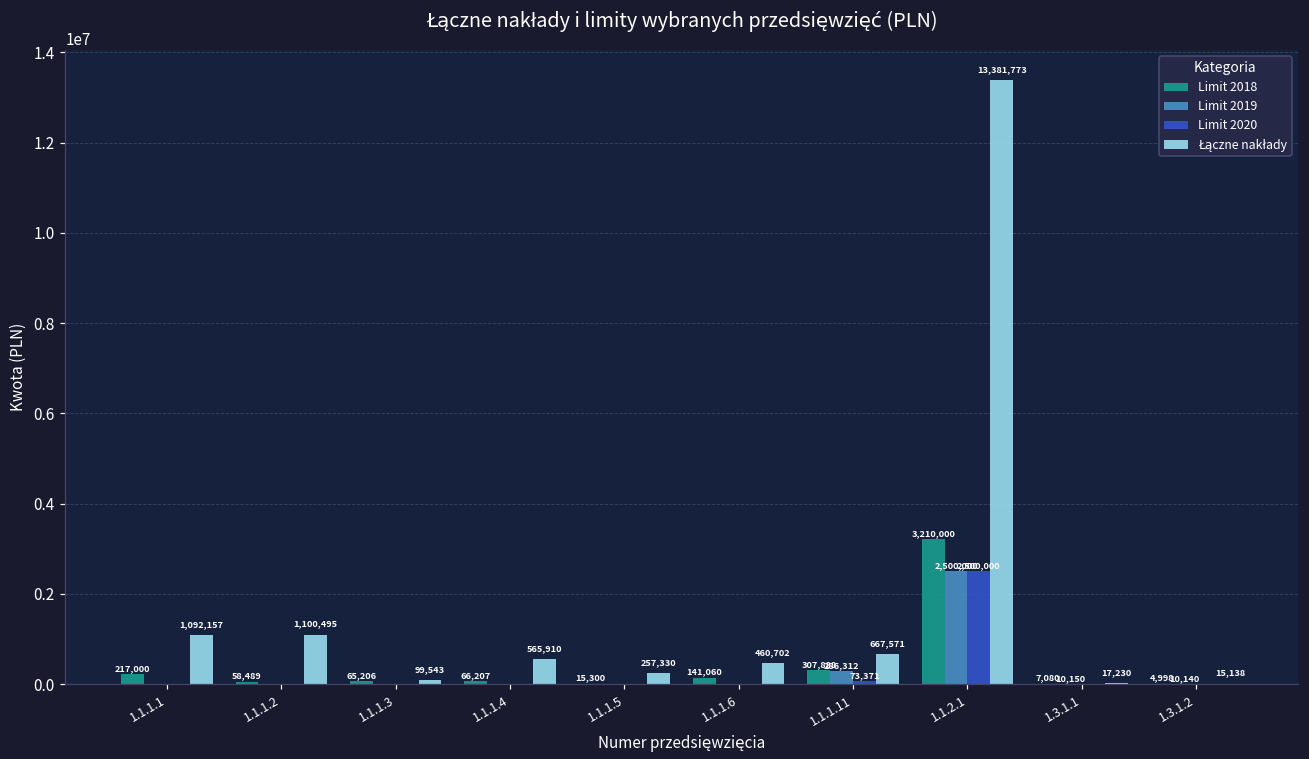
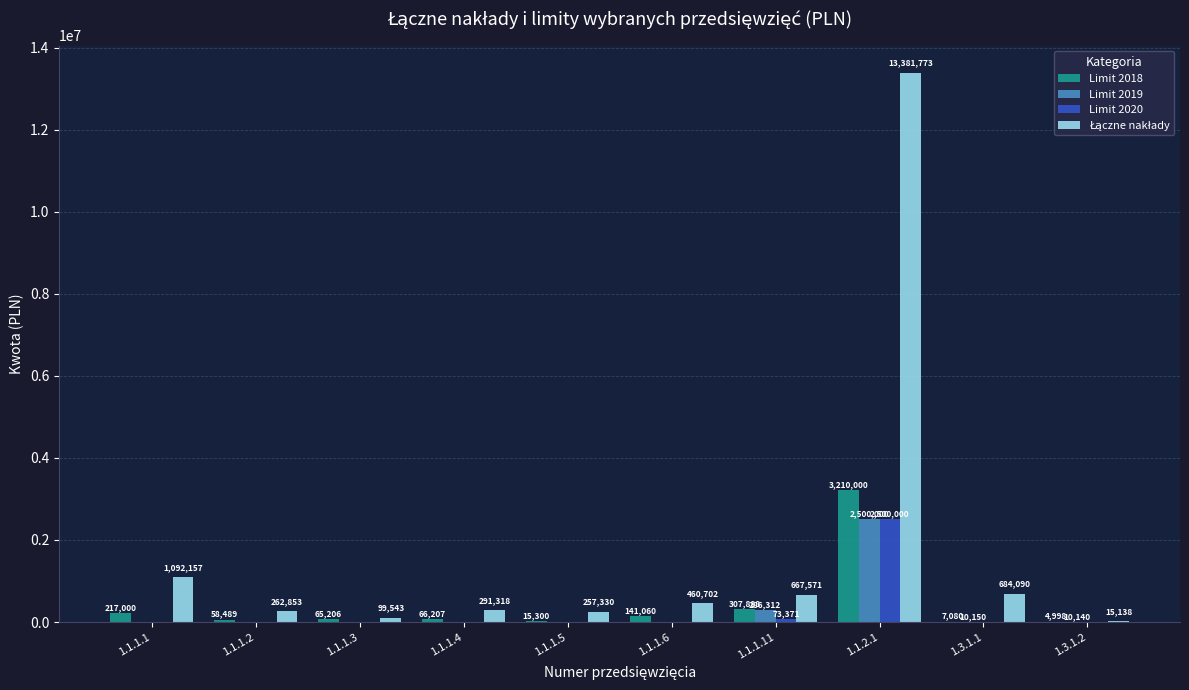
Łączne nakłady, 1.1.1.2: 1,100,495 -> 262,853
Łączne nakłady, 1.1.1.4: 565,910 -> 291,318
Łączne nakłady, 1.3.1.1: 17,230 -> 684,090
